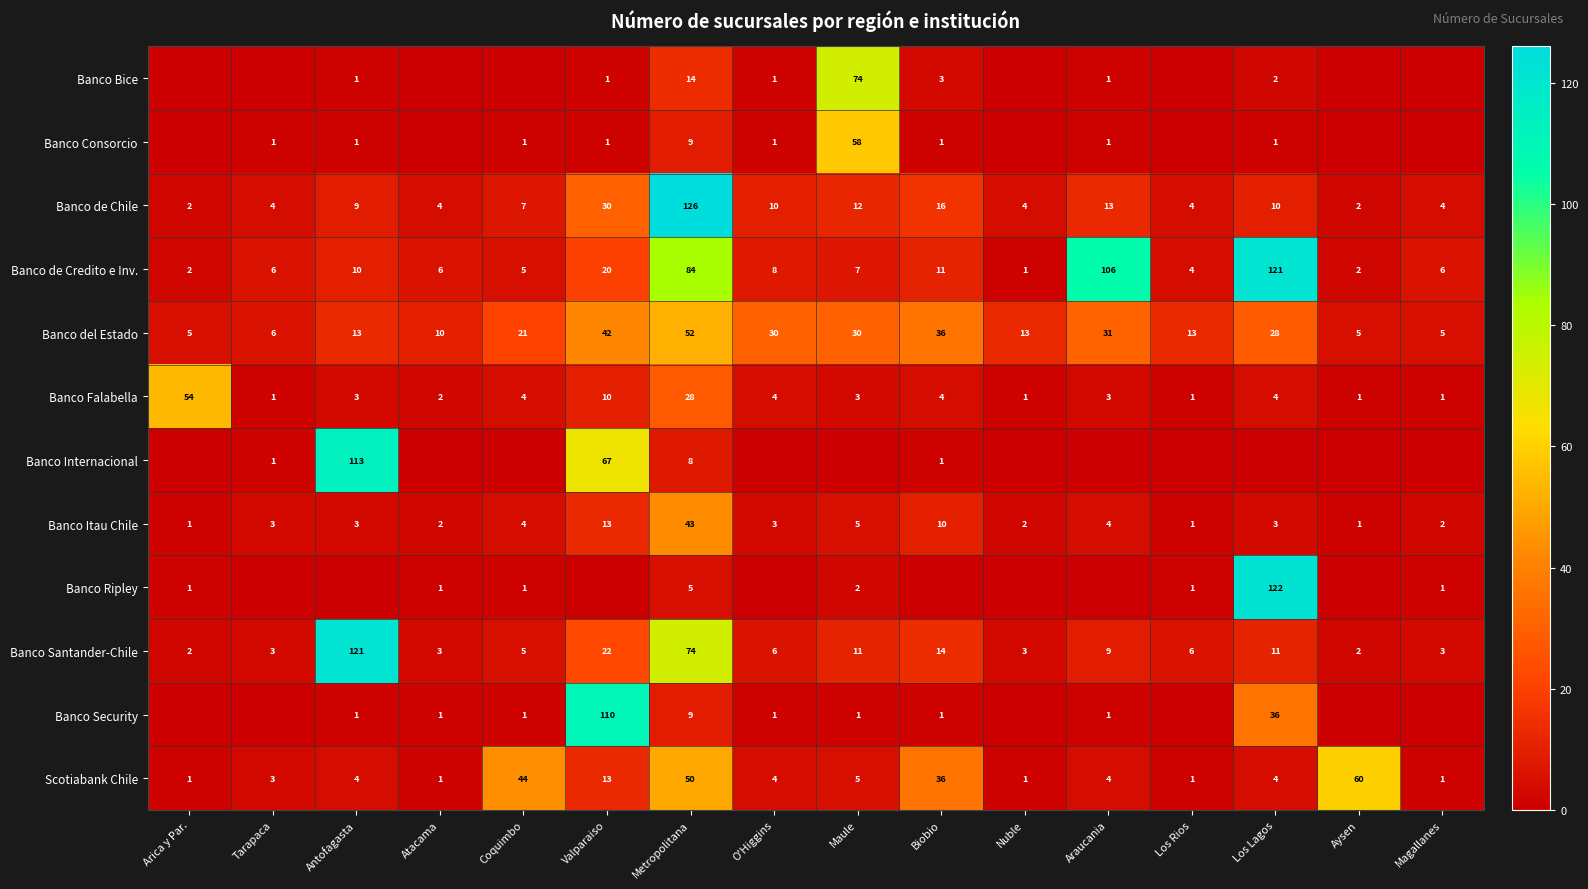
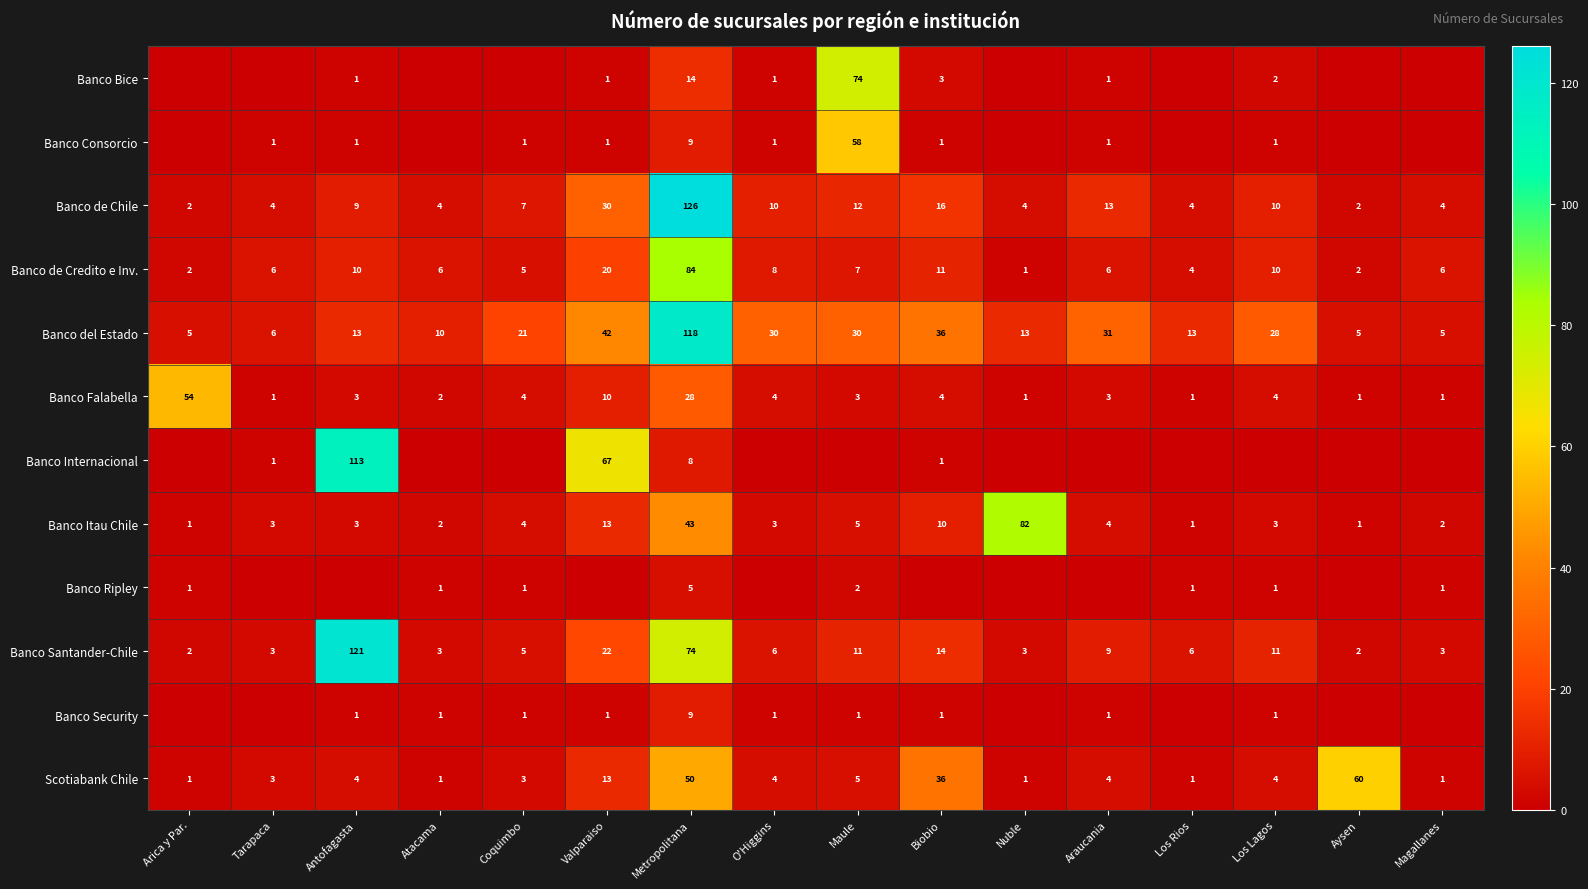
Banco de Credito e Inv., Araucania: 106 -> 6
Banco de Credito e Inv., Los Lagos: 121 -> 10
Banco del Estado, Metropolitana: 52 -> 118
Banco Itau Chile, Nuble: 2 -> 82
Banco Ripley, Los Lagos: 122 -> 1
Banco Security, Valparaiso: 110 -> 1
Banco Security, Los Lagos: 36 -> 1
Scotiabank Chile, Coquimbo: 44 -> 3
